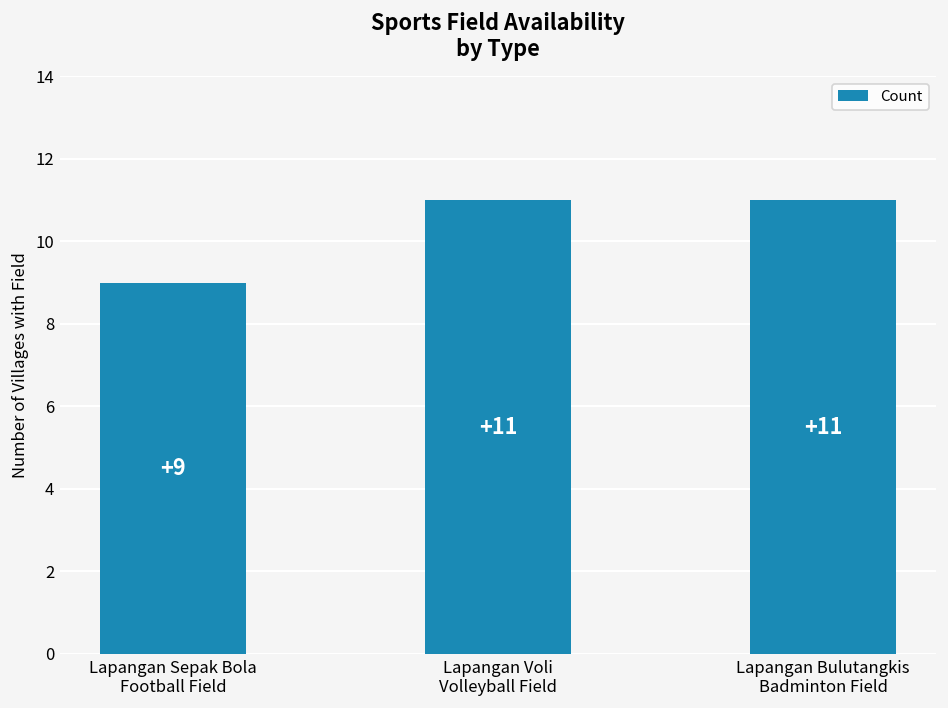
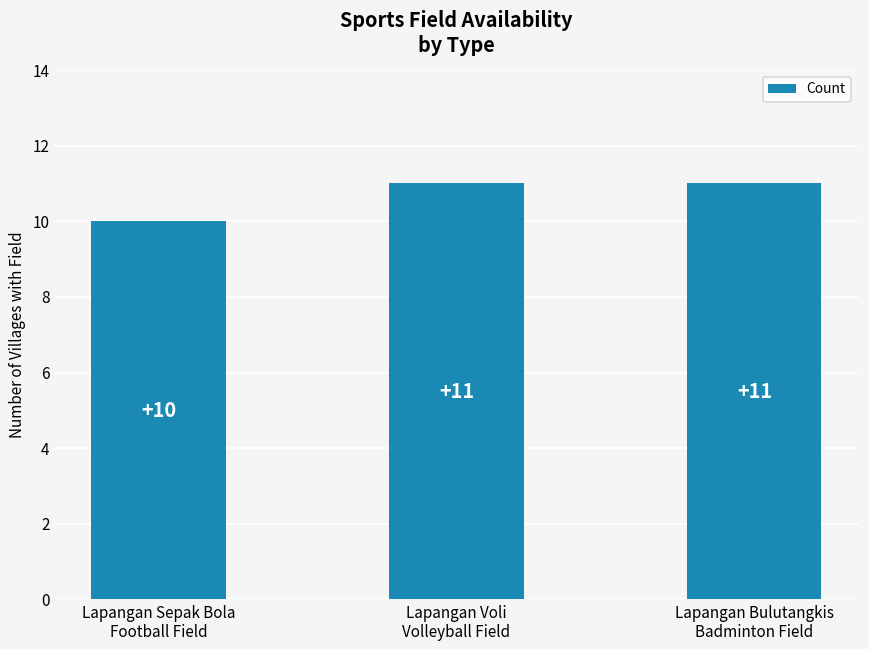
Lapangan Sepak Bola Football Field: +9 -> +10
